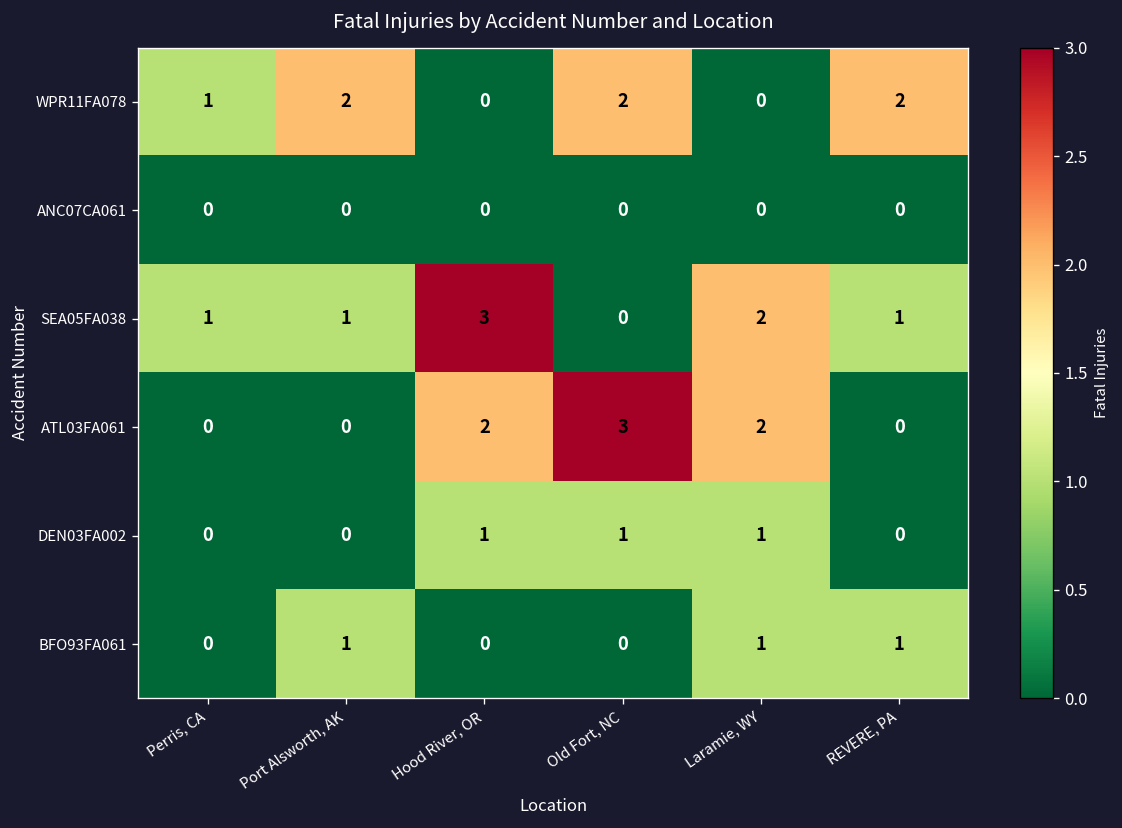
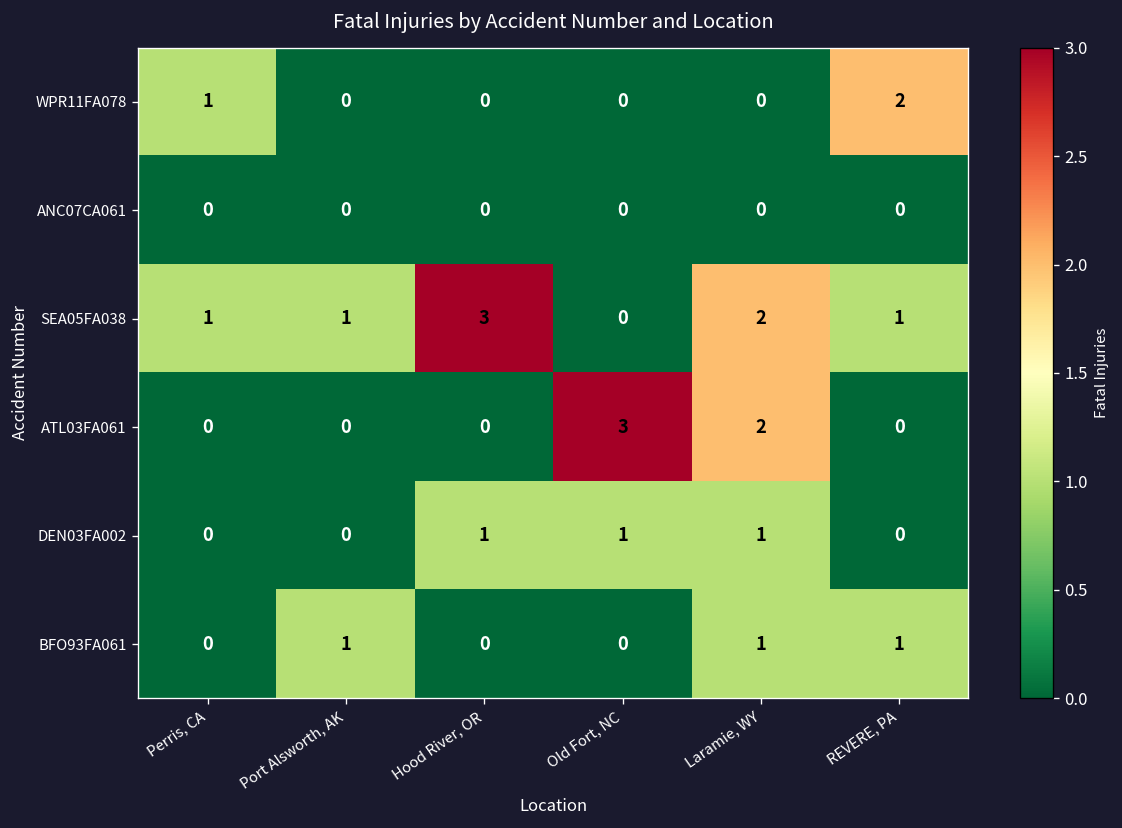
WPR11FA078, Port Alsworth, AK: 2 -> 0
WPR11FA078, Old Fort, NC: 2 -> 0
ATL03FA061, Hood River, OR: 2 -> 0
